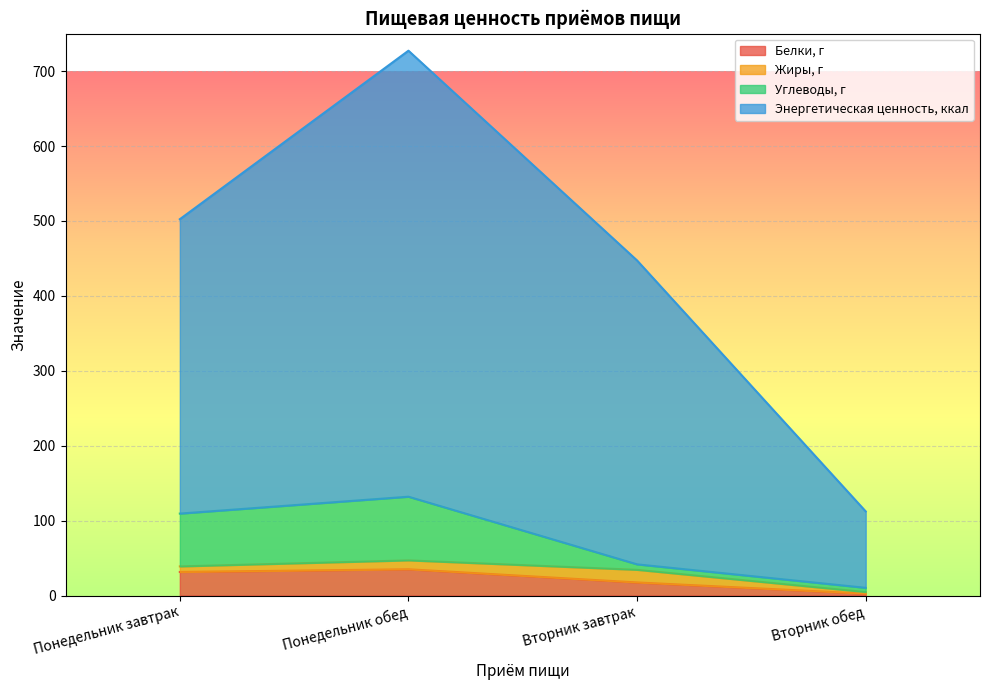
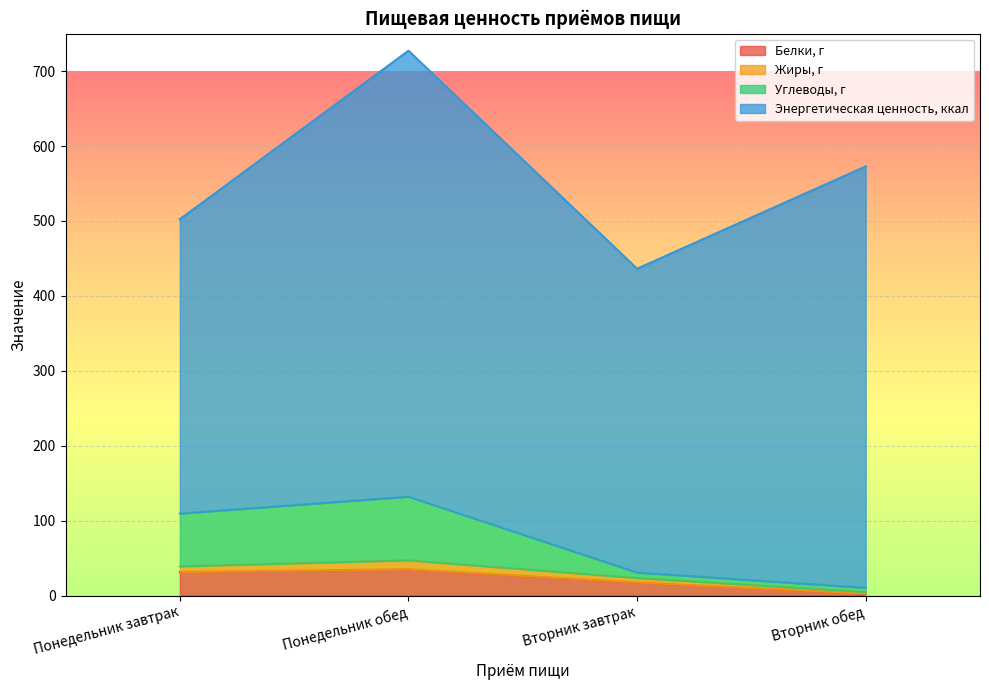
Жиры, г, Вторник завтрак: 20 -> 10
Энергетическая ценность, ккал, Вторник обед: 100 -> 560
